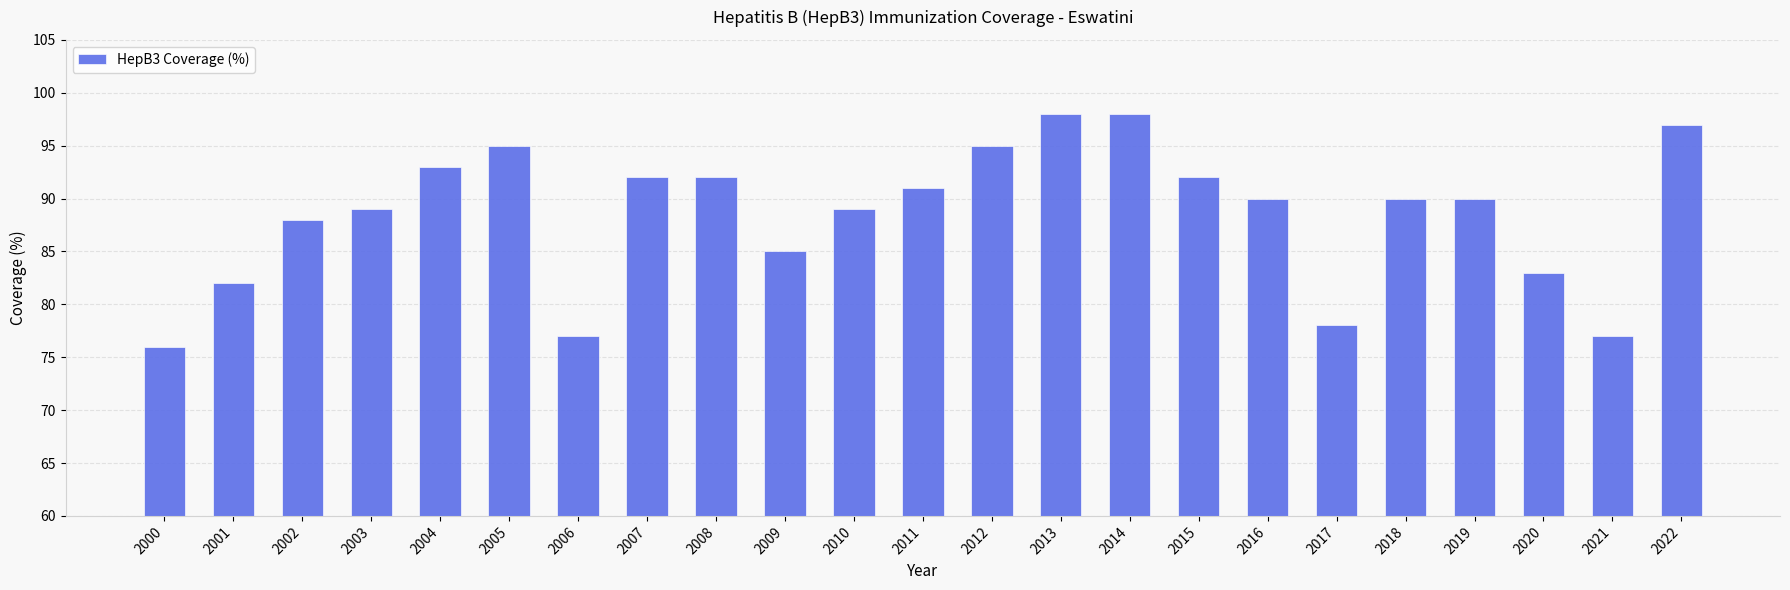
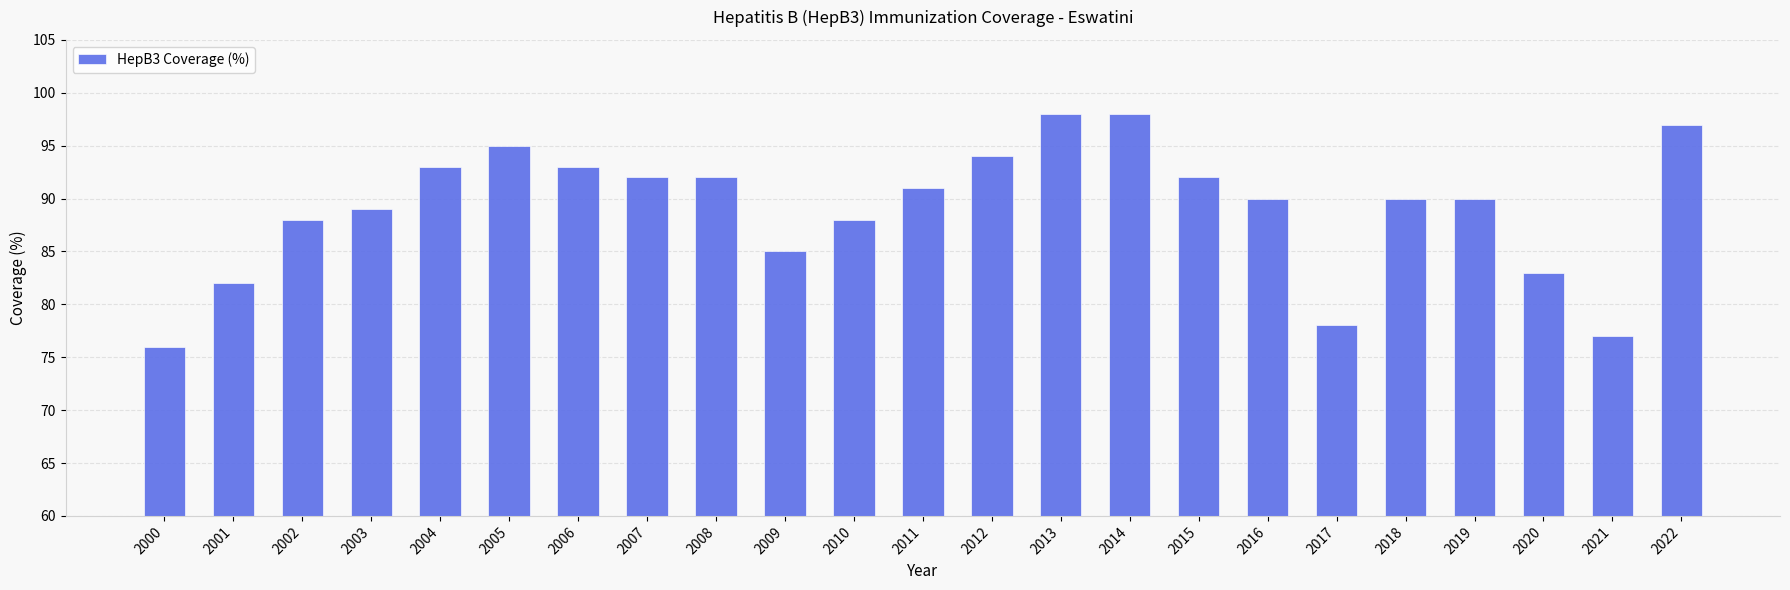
2006: 77 -> 93
2010: 89 -> 88
2012: 95 -> 94
